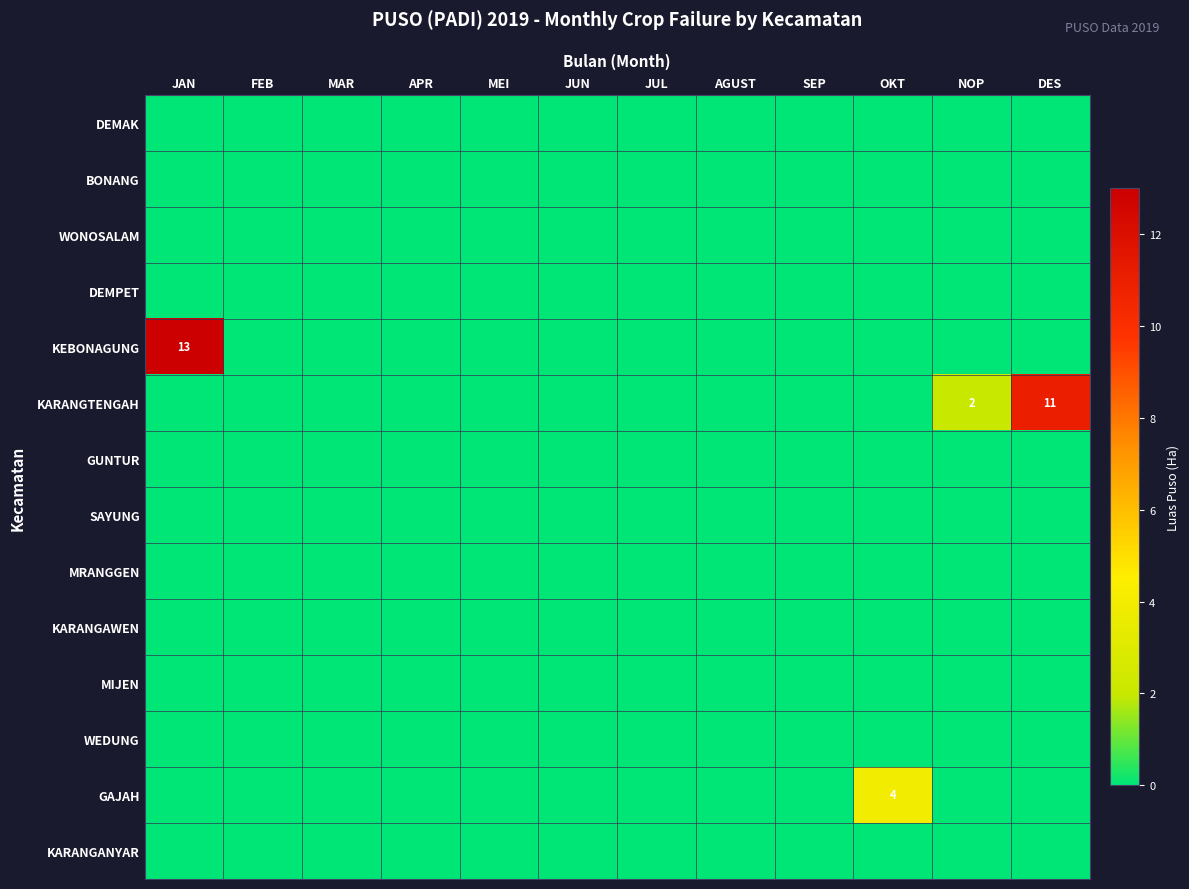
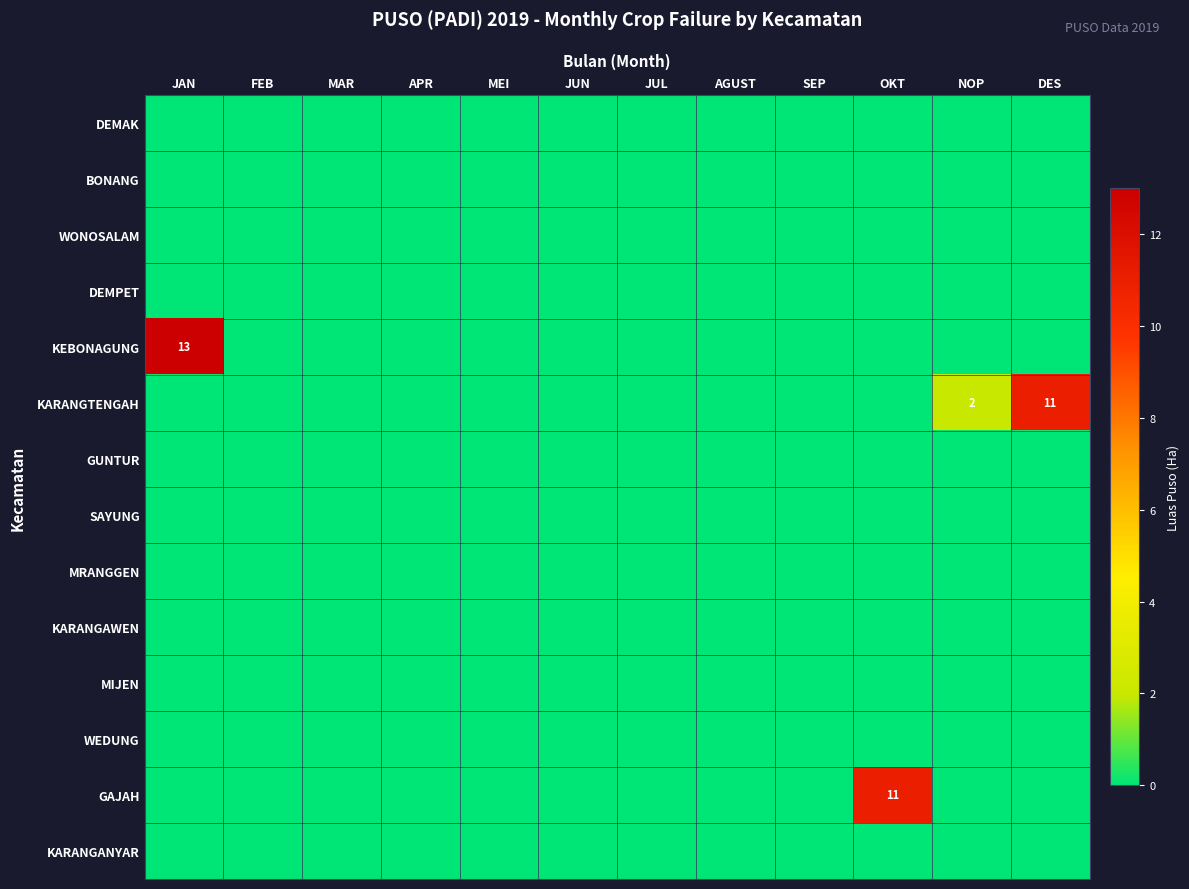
GAJAH, OKT: 4 -> 11
